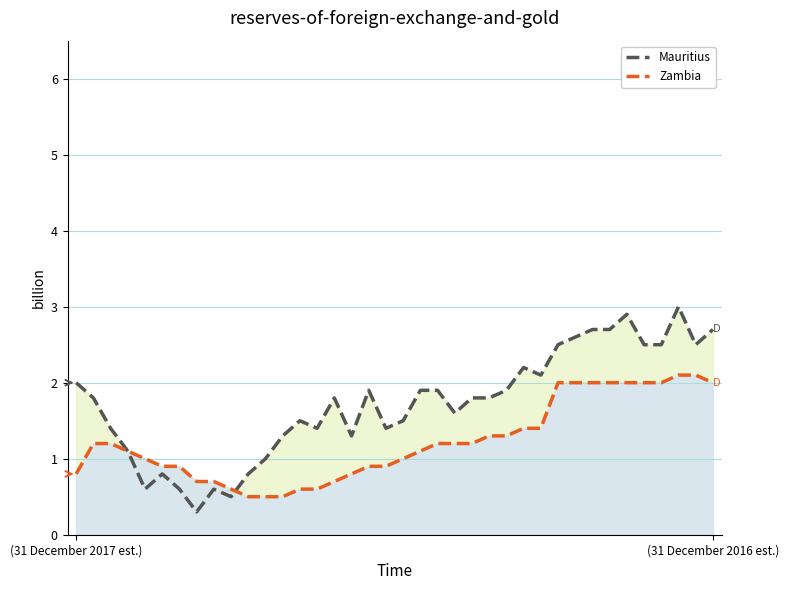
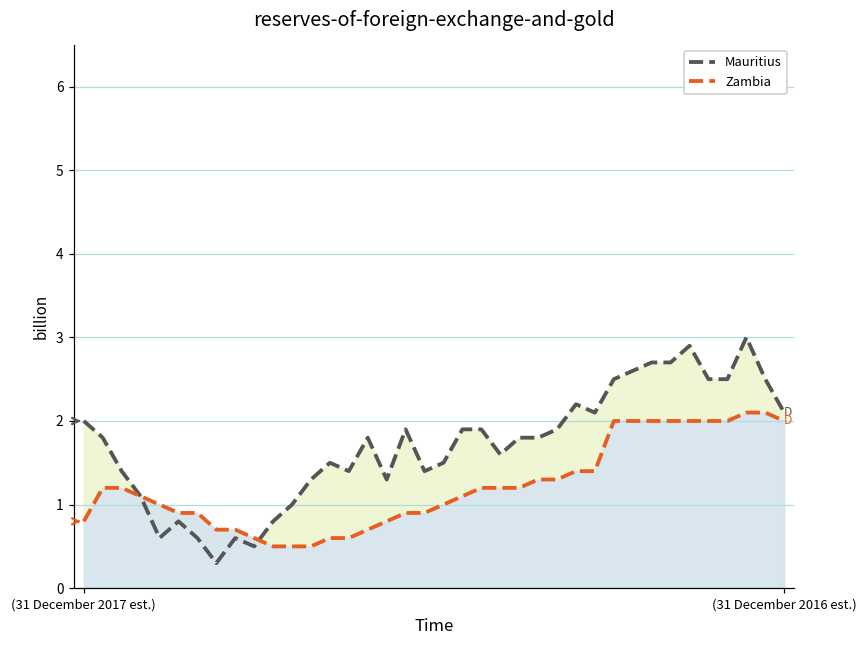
Mauritius, (31 December 2016 est.): 2.7 -> 2.1
